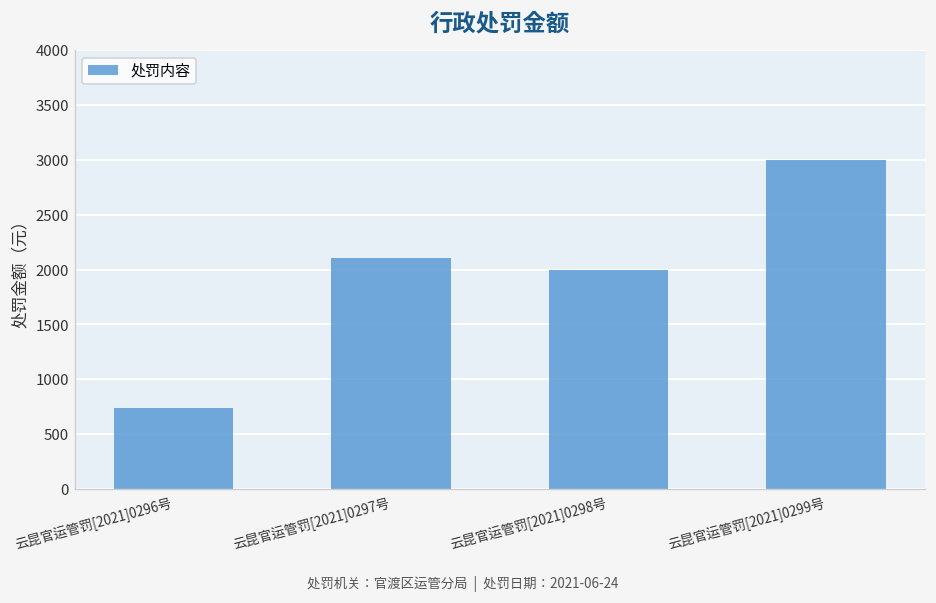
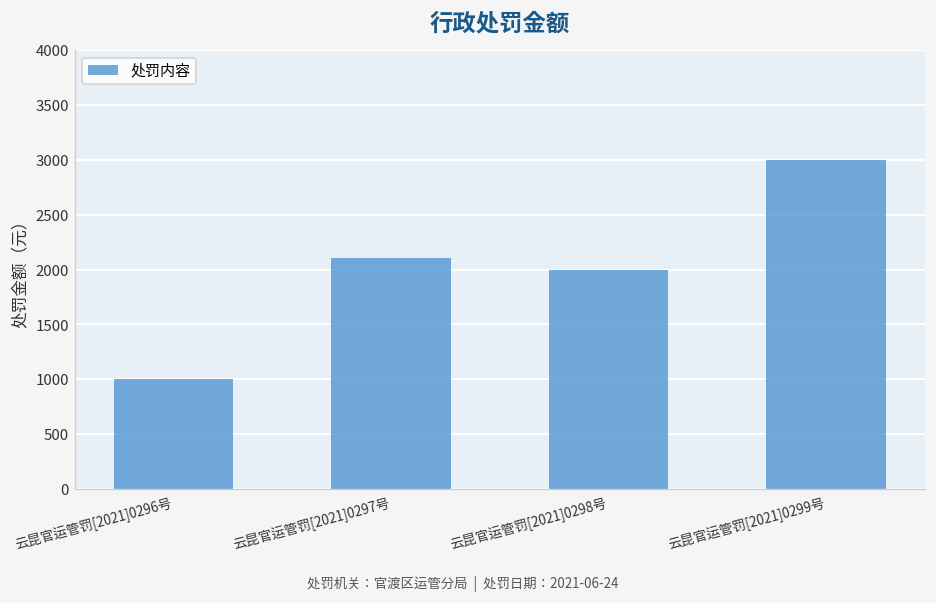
云昆官运管罚[2021]0296号: 700 -> 1000
